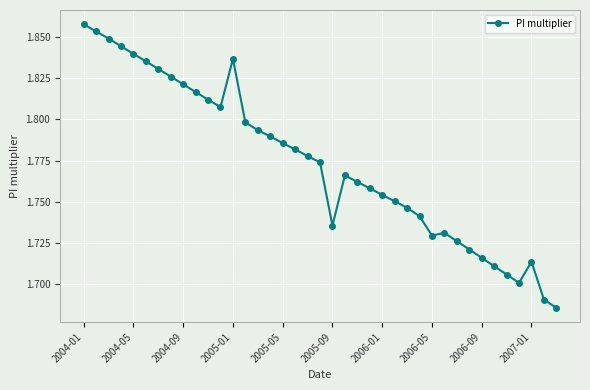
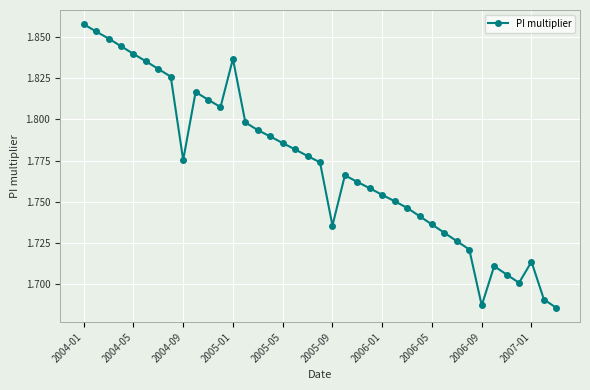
2004-09: 1.821 -> 1.775
2006-05: 1.729 -> 1.736
2006-09: 1.716 -> 1.687
